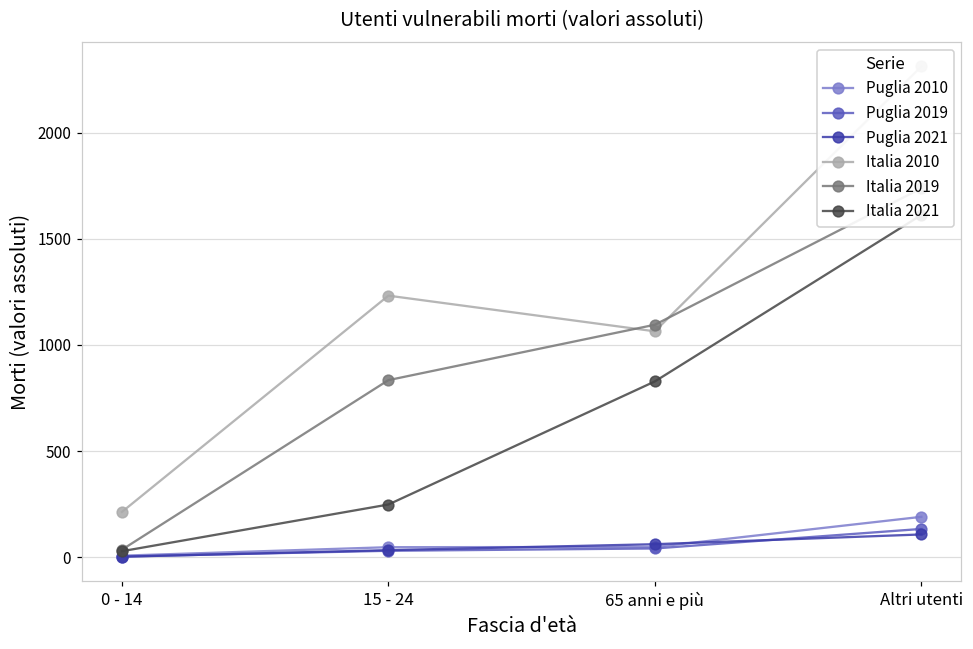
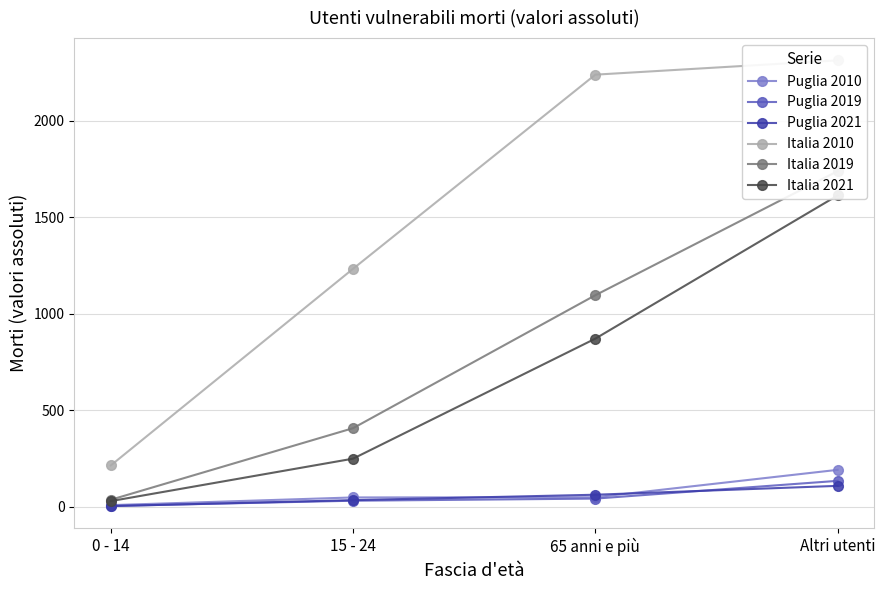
Italia 2019, 15 - 24: 830 -> 410
Italia 2010, 65 anni e più: 1060 -> 2240
Italia 2021, 65 anni e più: 830 -> 870
